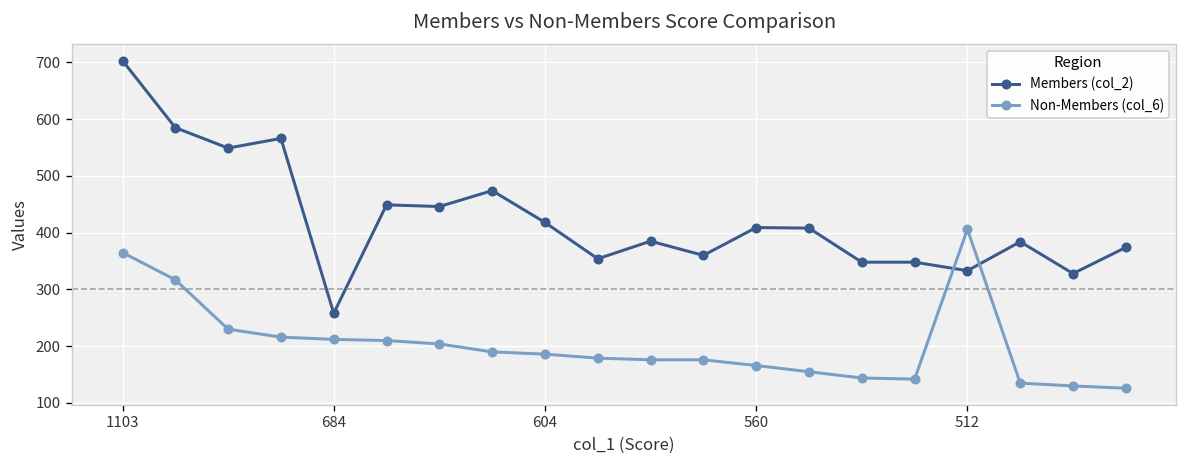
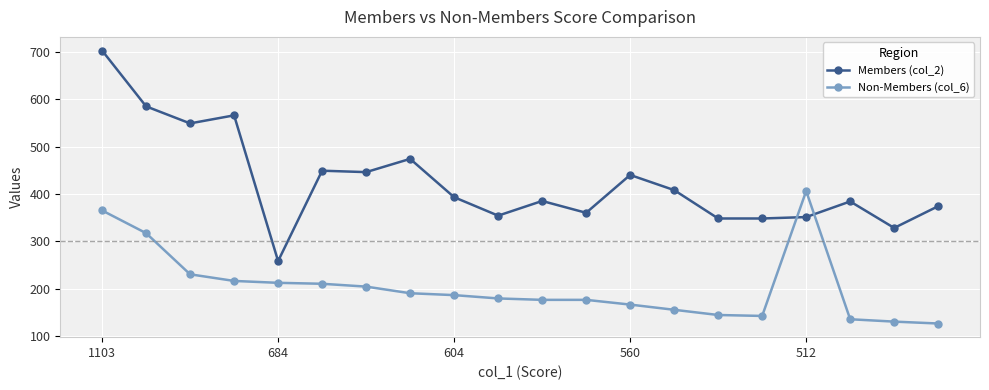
Members (col_2), 604: 420 -> 390
Members (col_2), 560: 410 -> 440
Members (col_2), 512: 330 -> 350
